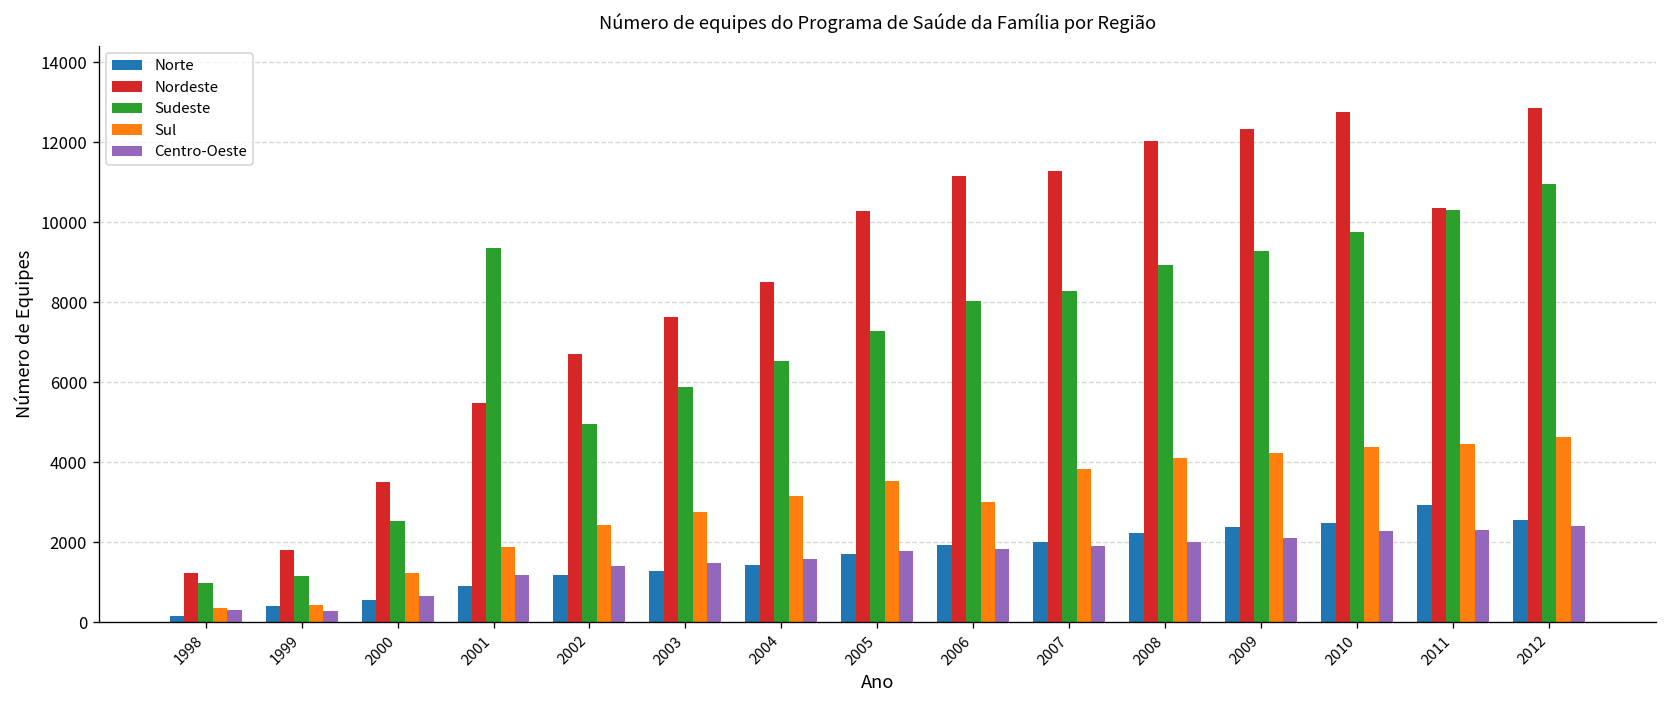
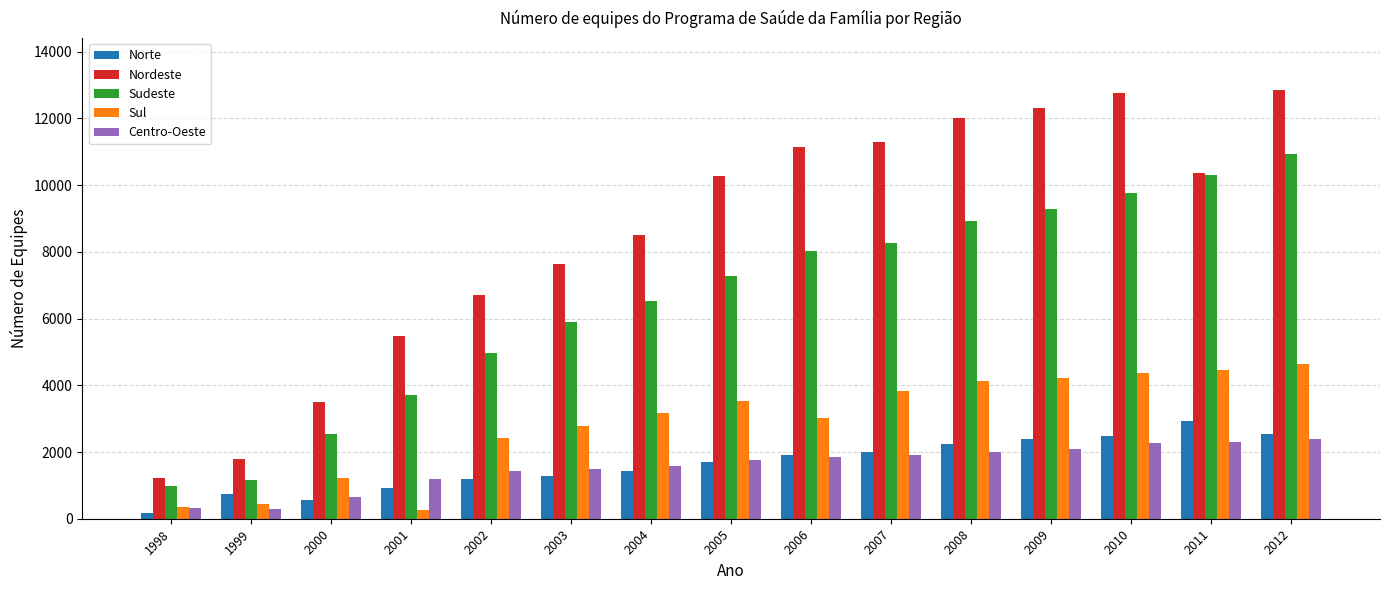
Norte, 1999: 400 -> 700
Sudeste, 2001: 9300 -> 3700
Sul, 2001: 1900 -> 300
